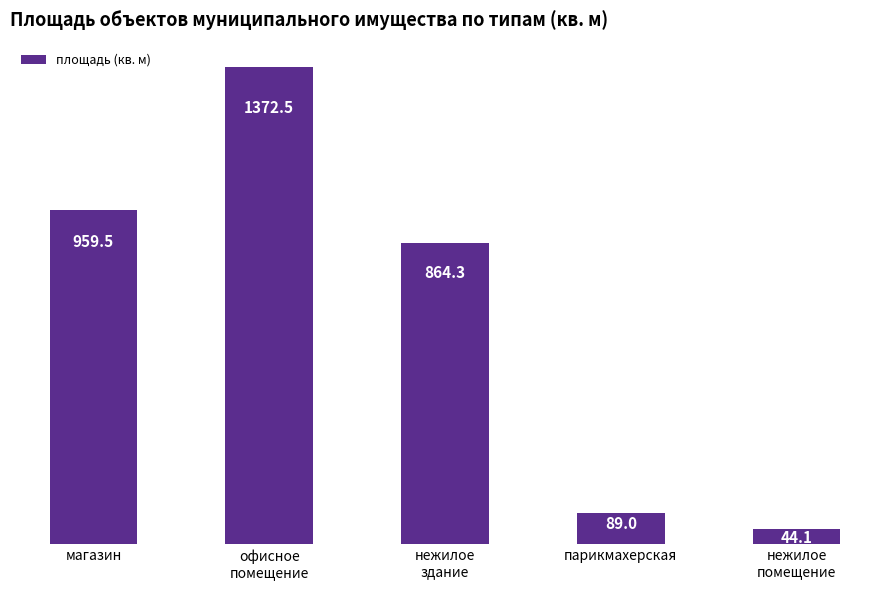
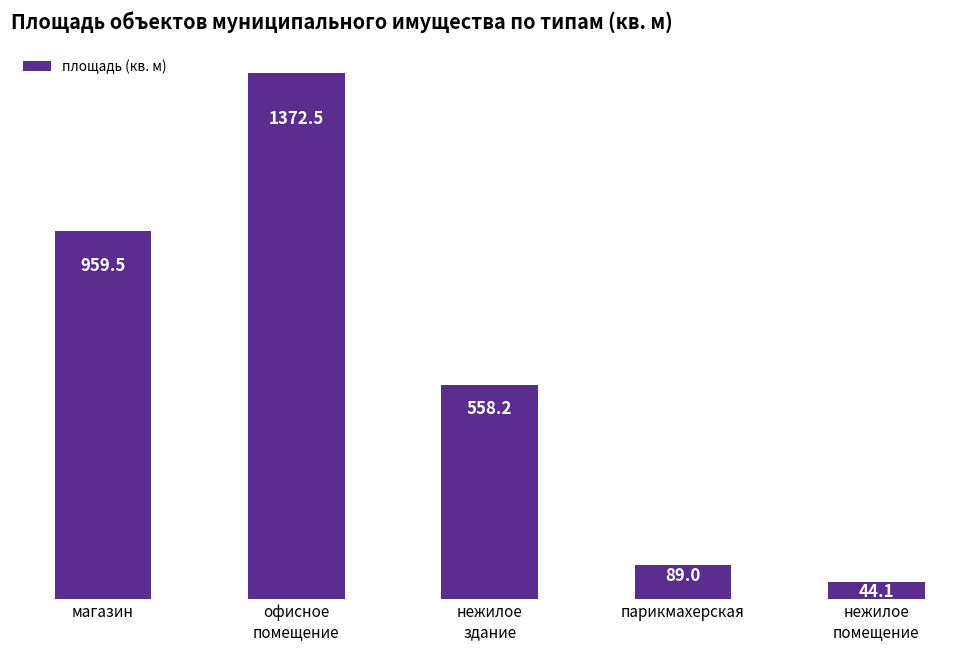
нежилое здание: 864.3 -> 558.2
